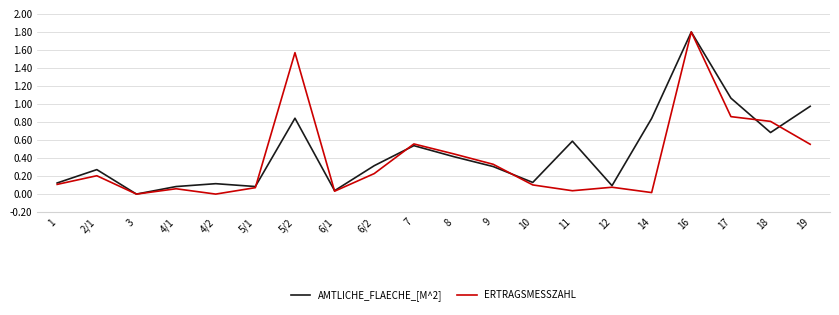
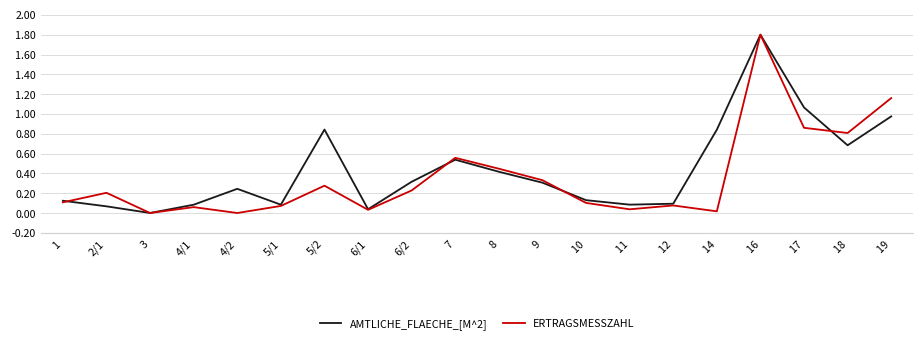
AMTLICHE_FLAECHE_[M^2], 2/1: 0.3 -> 0.1
AMTLICHE_FLAECHE_[M^2], 4/2: 0.1 -> 0.2
ERTRAGSMESSZAHL, 5/2: 1.6 -> 0.3
AMTLICHE_FLAECHE_[M^2], 11: 0.6 -> 0.1
ERTRAGSMESSZAHL, 19: 0.6 -> 1.2
